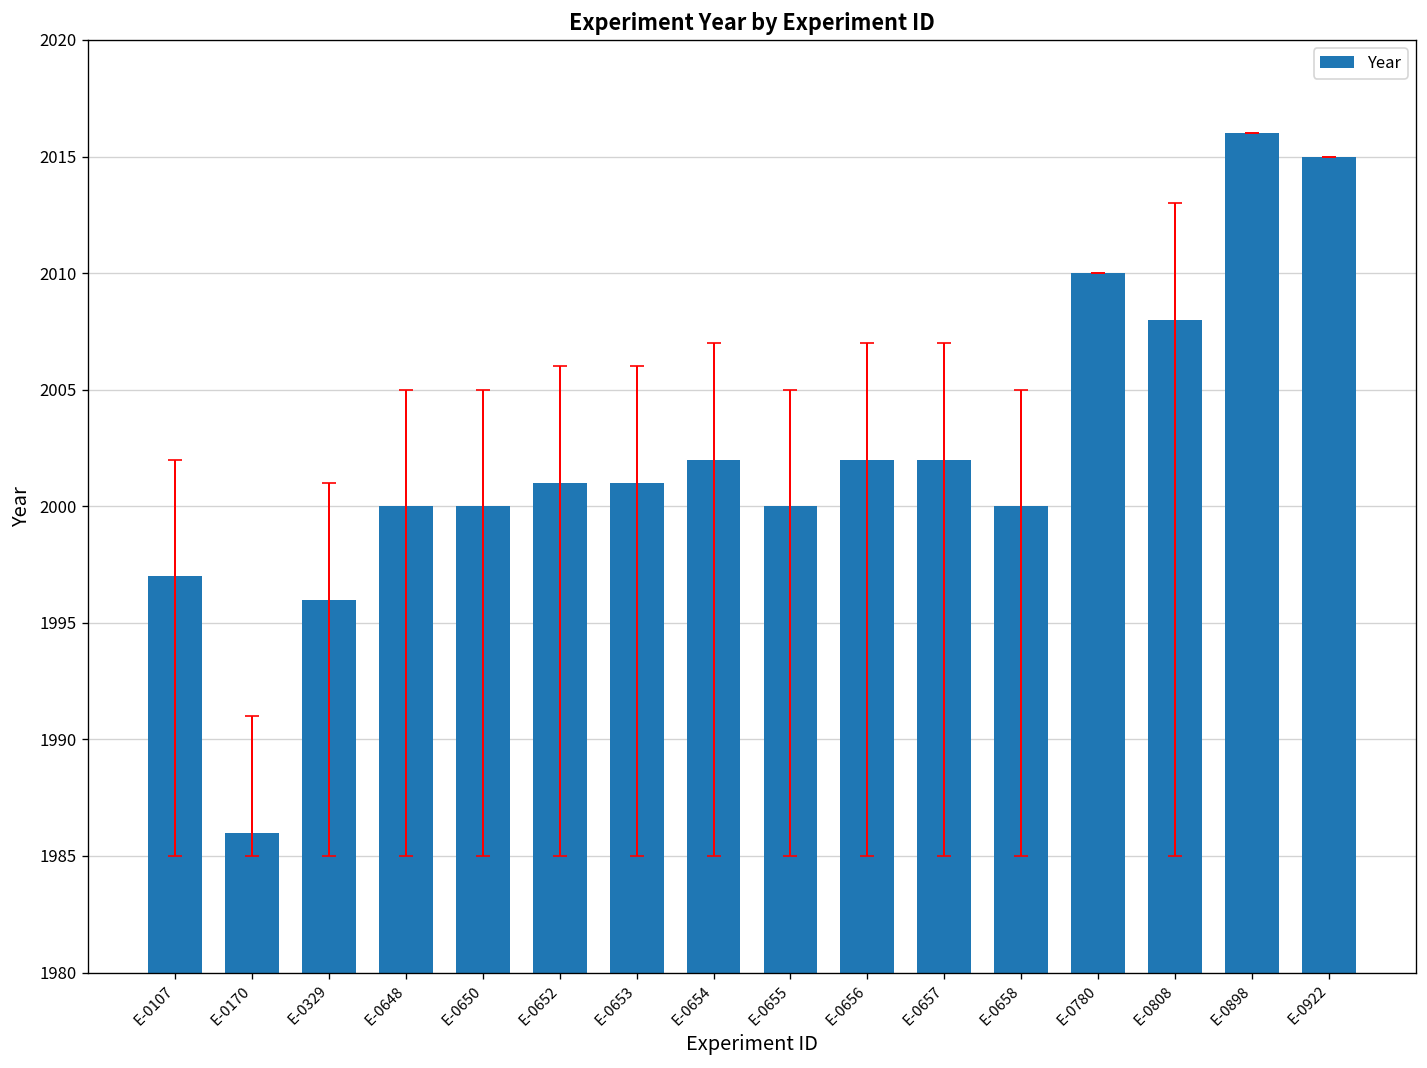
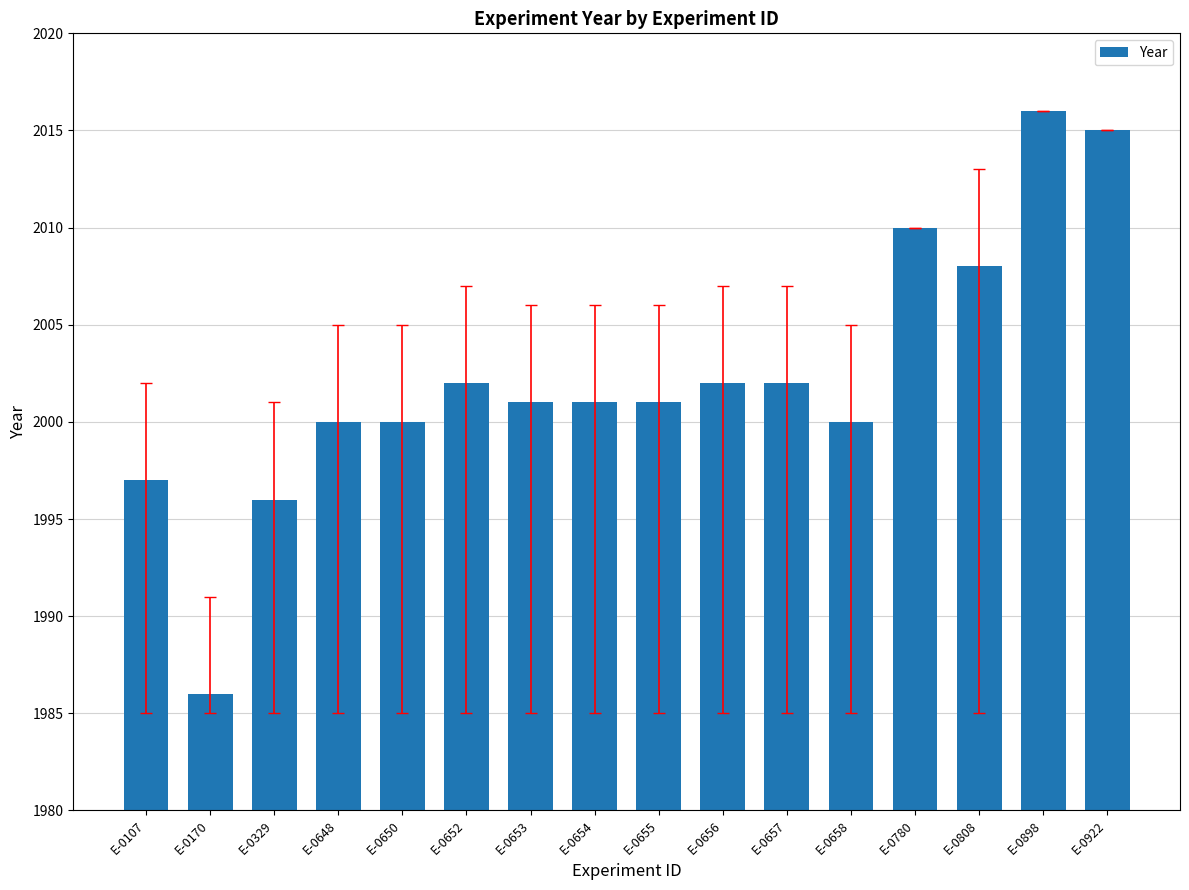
Year, E-0652: 2001 -> 2002
Year, E-0654: 2002 -> 2001
Year, E-0655: 2000 -> 2001
